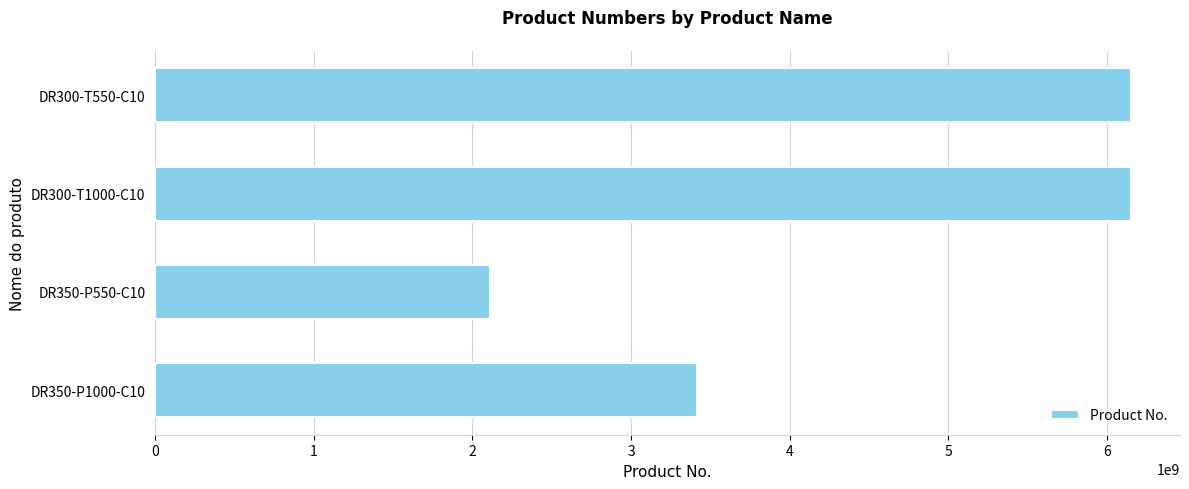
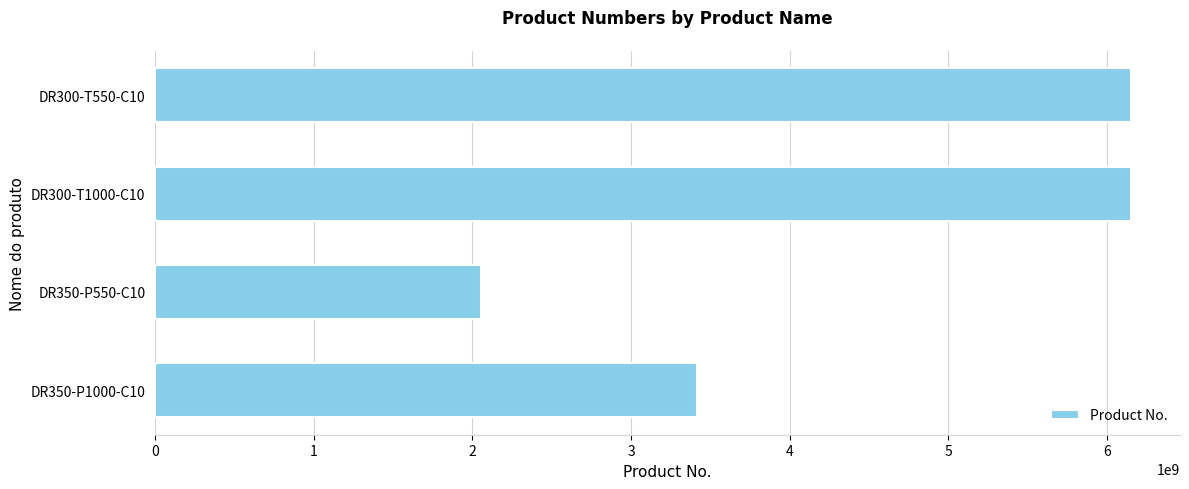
DR350-P550-C10: 2110000000 -> 2050000000
